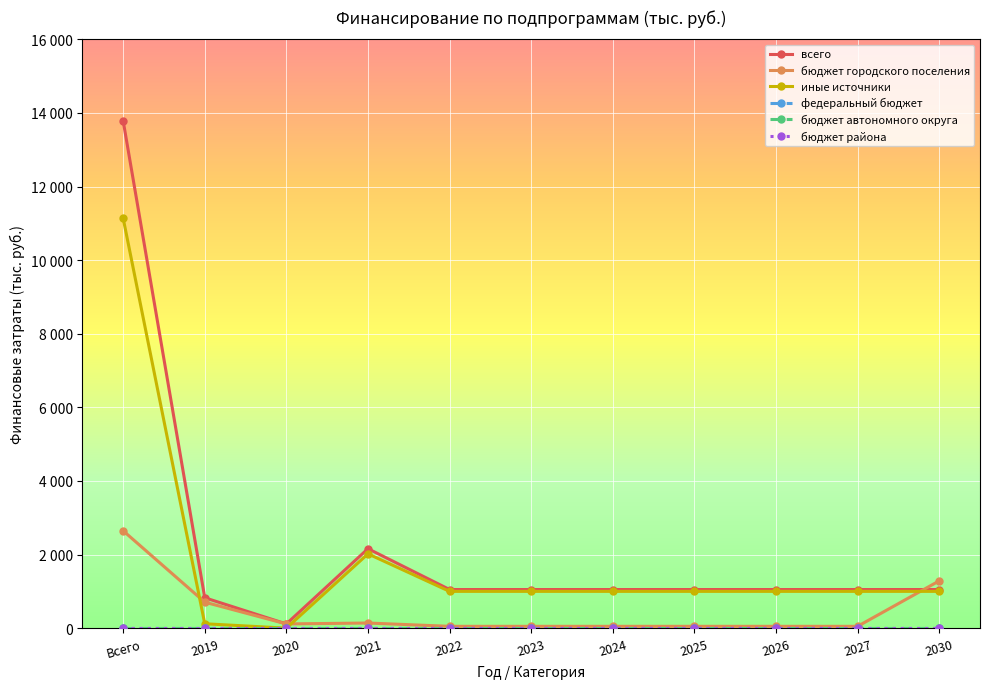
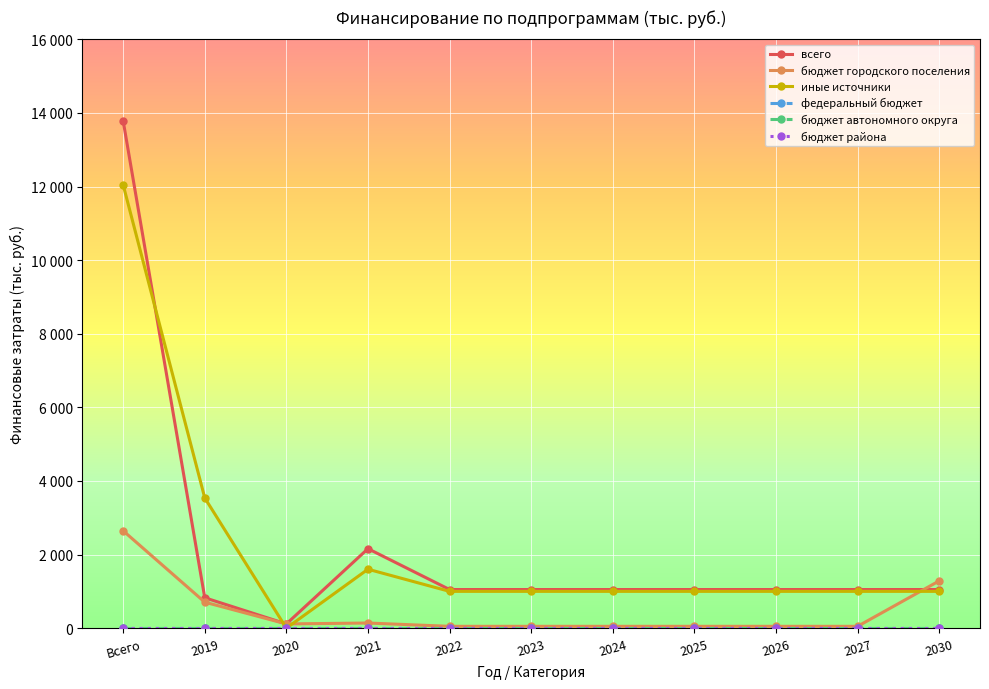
иные источники, Всего: 11100 -> 12000
иные источники, 2019: 100 -> 3500
иные источники, 2021: 2000 -> 1600
